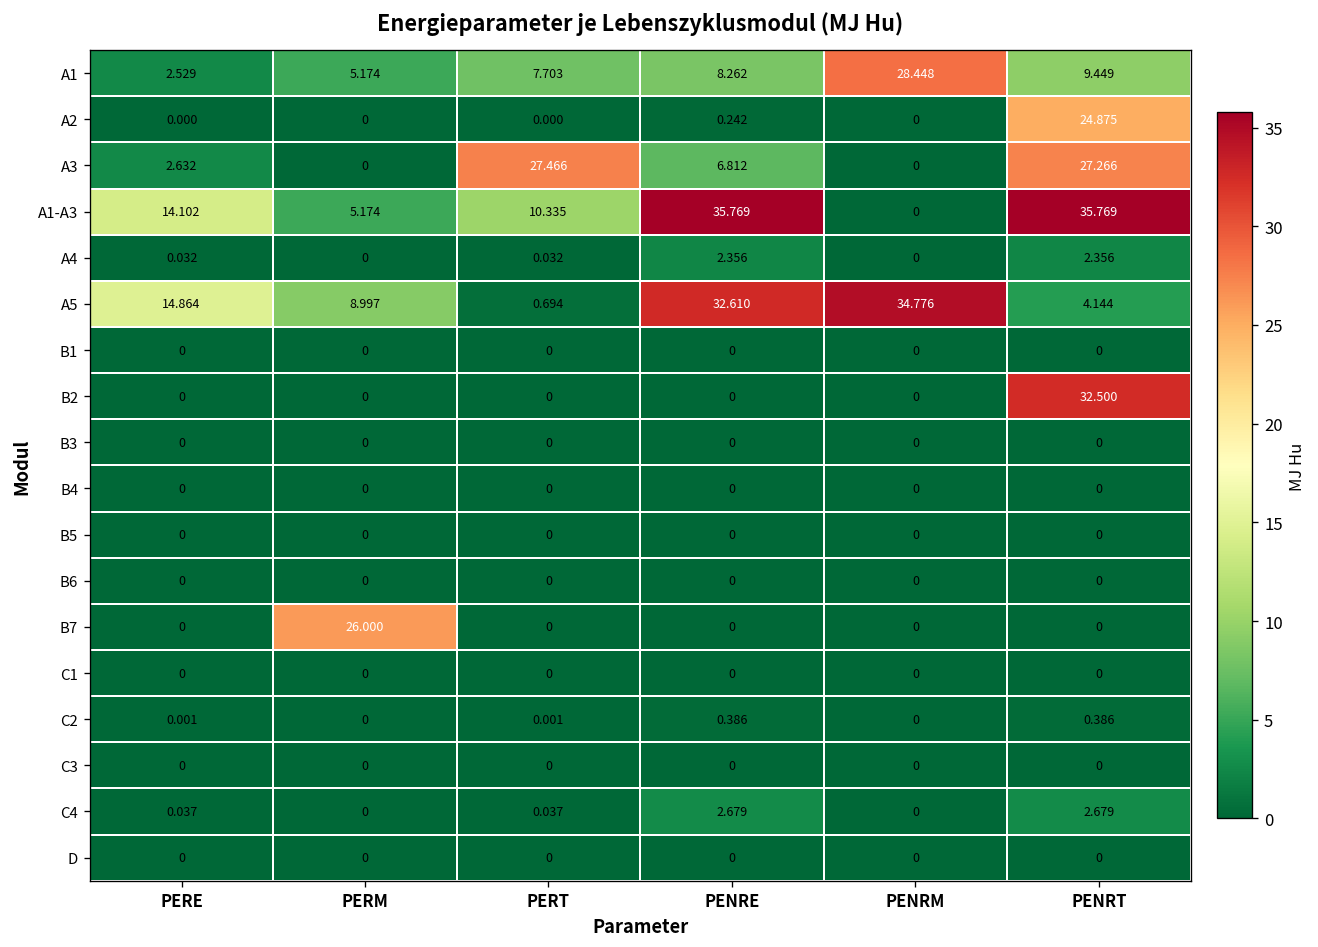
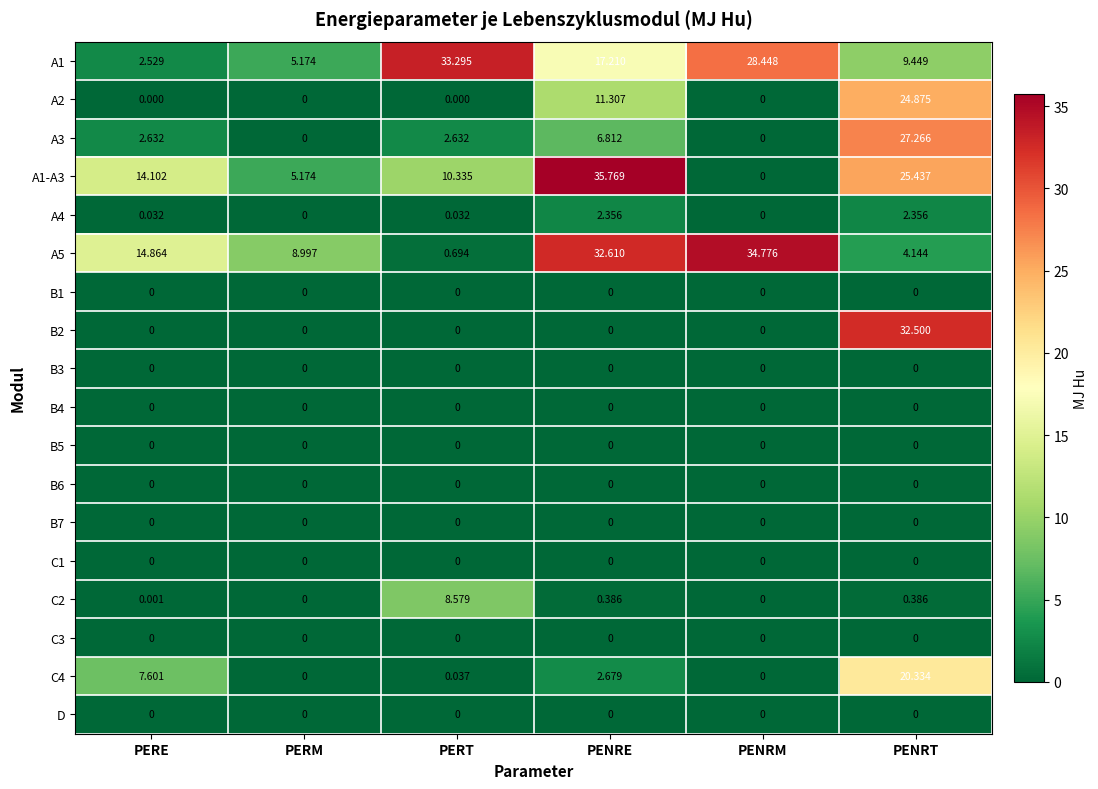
A1, PERT: 7.703 -> 33.295
A1, PENRE: 8.262 -> 17.210
A2, PENRE: 0.242 -> 11.307
A3, PERT: 27.466 -> 2.632
A1-A3, PENRT: 35.769 -> 25.437
B7, PERM: 26.000 -> 0
C2, PERT: 0.001 -> 8.579
C4, PERE: 0.037 -> 7.601
C4, PENRT: 2.679 -> 20.334
